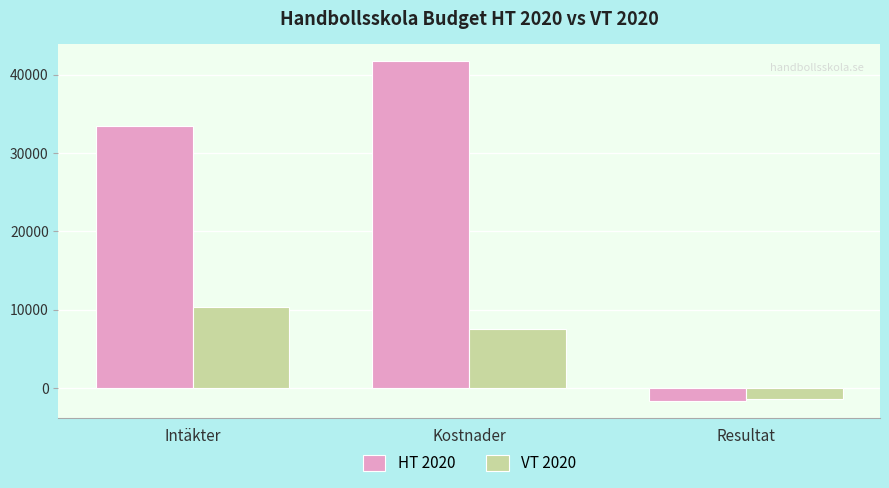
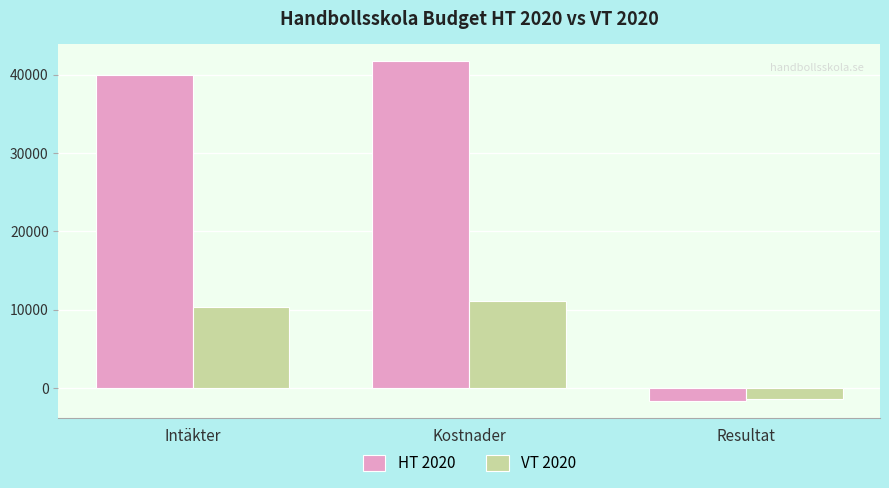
HT 2020, Intäkter: 33000 -> 40000
VT 2020, Kostnader: 8000 -> 11000
